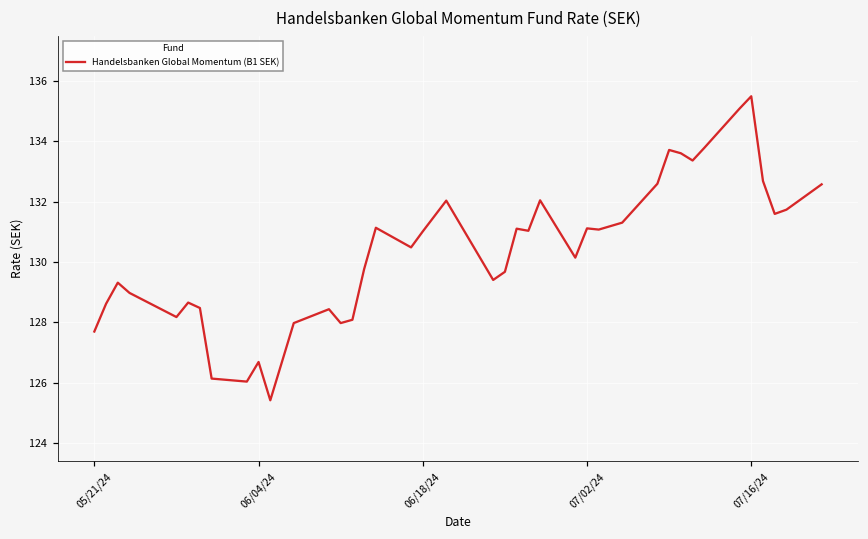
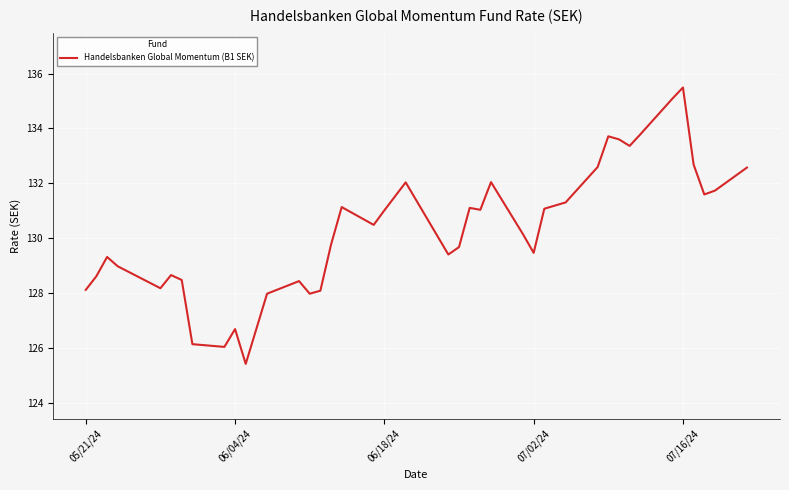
05/21/24: 127.7 -> 128.1
07/02/24: 131.1 -> 129.5
